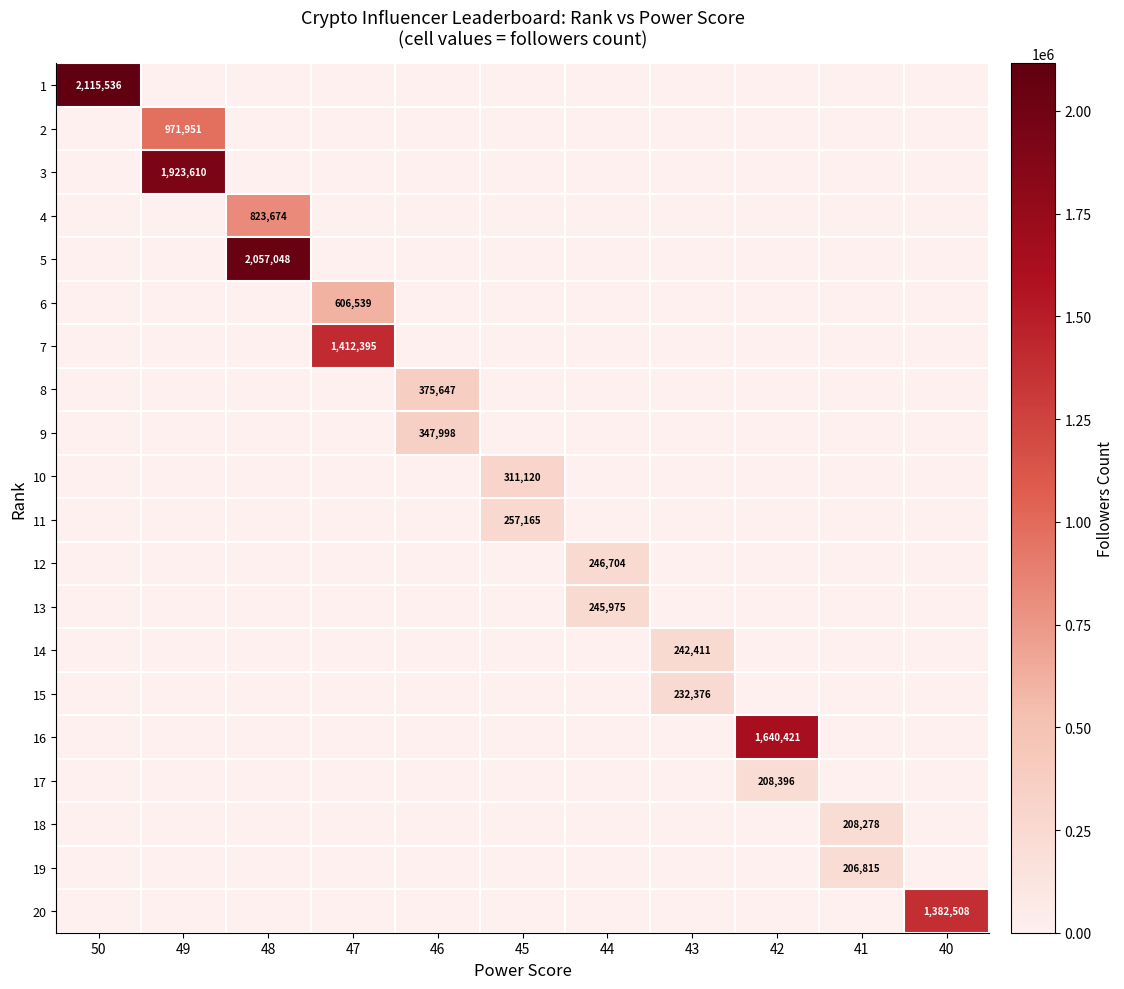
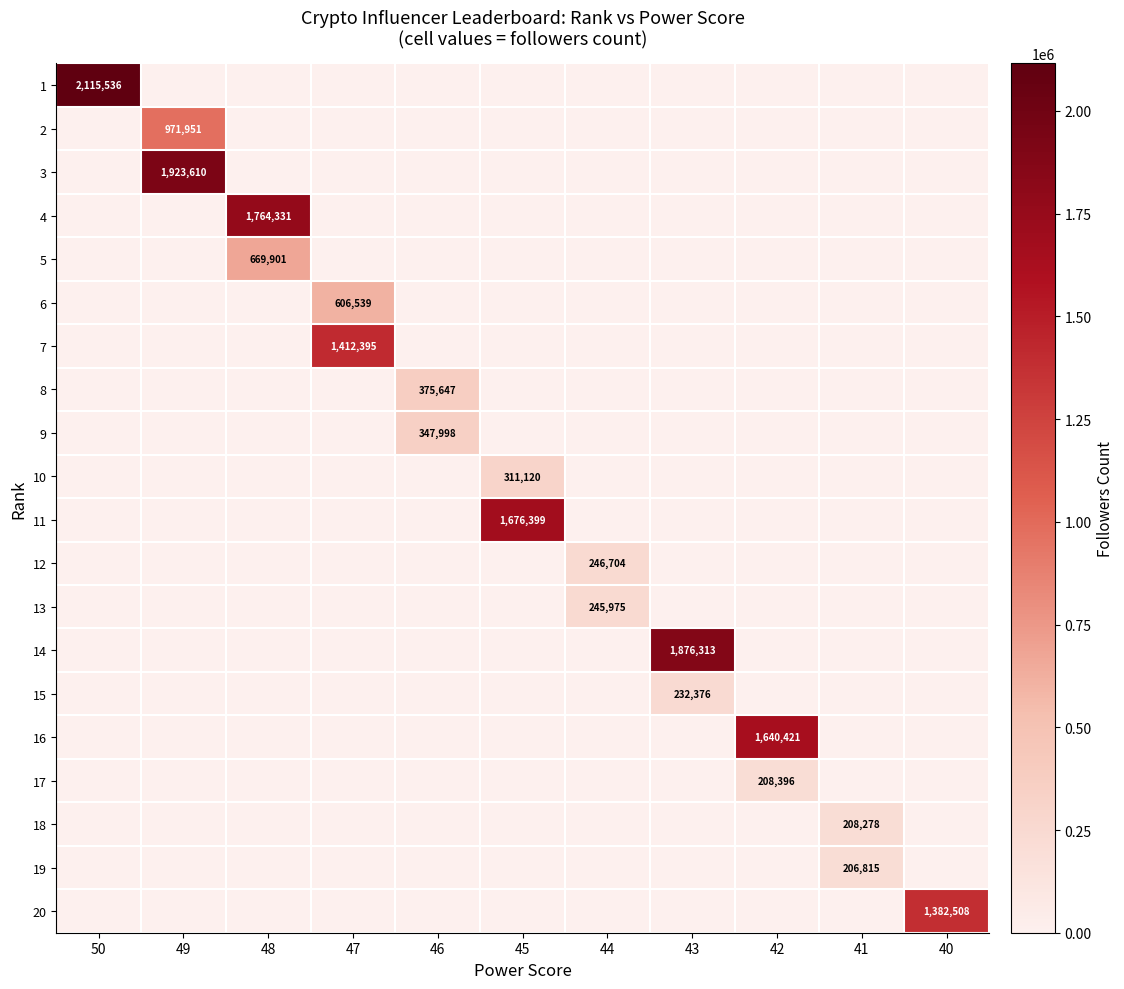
4, 48: 823,674 -> 1,764,331
5, 48: 2,057,048 -> 669,901
11, 45: 257,165 -> 1,676,399
14, 43: 242,411 -> 1,876,313
